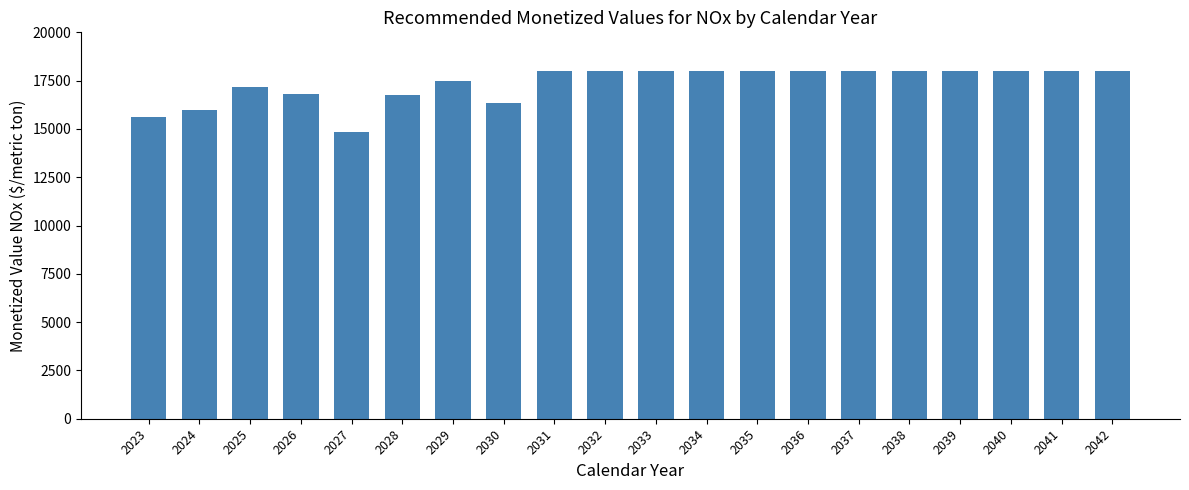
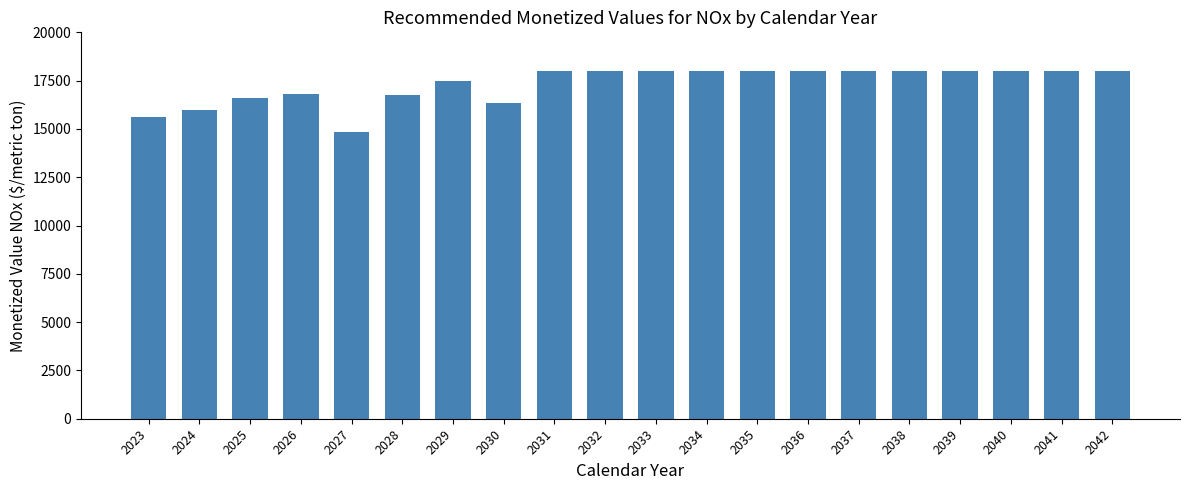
2025: 17200 -> 16600
